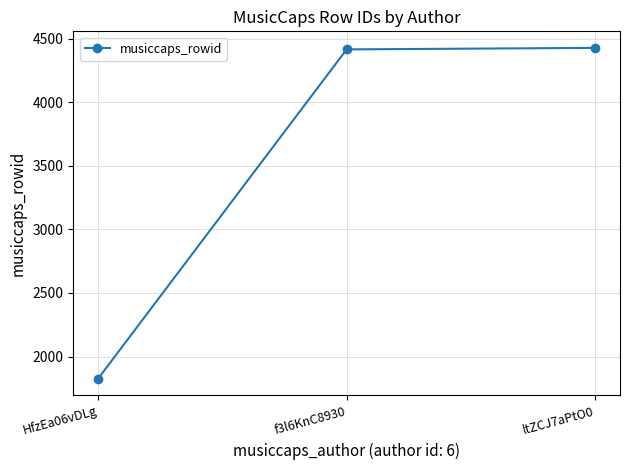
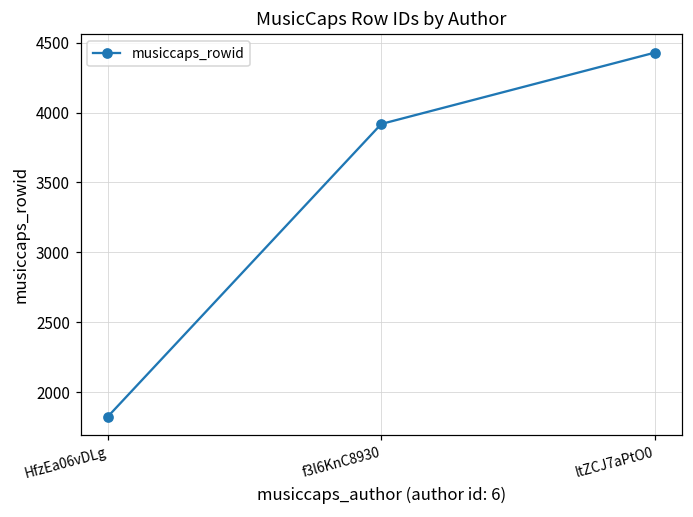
f3l6KnC8930: 4420 -> 3920
